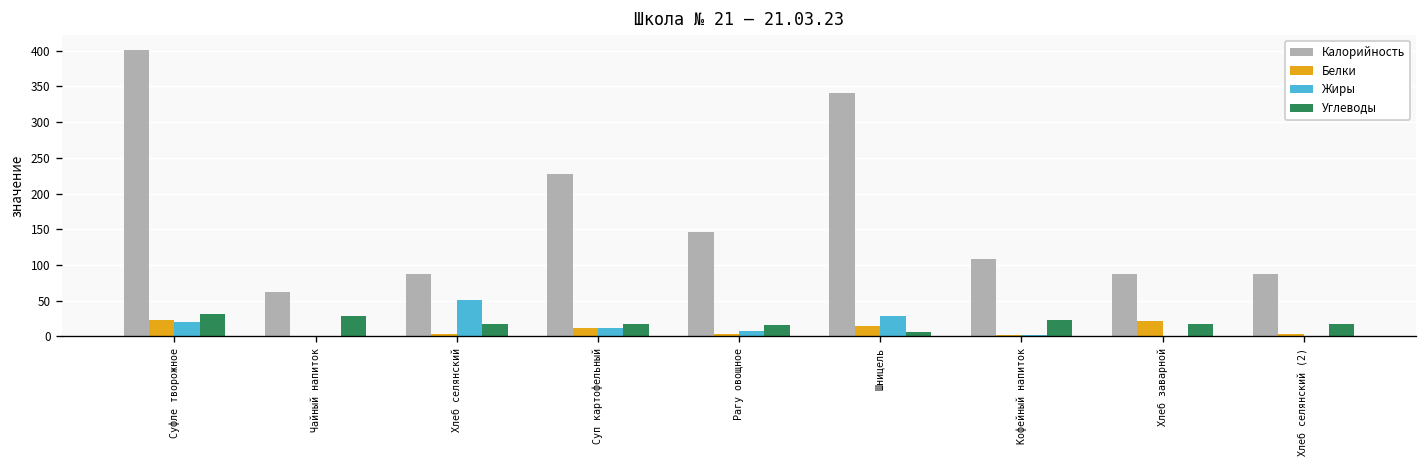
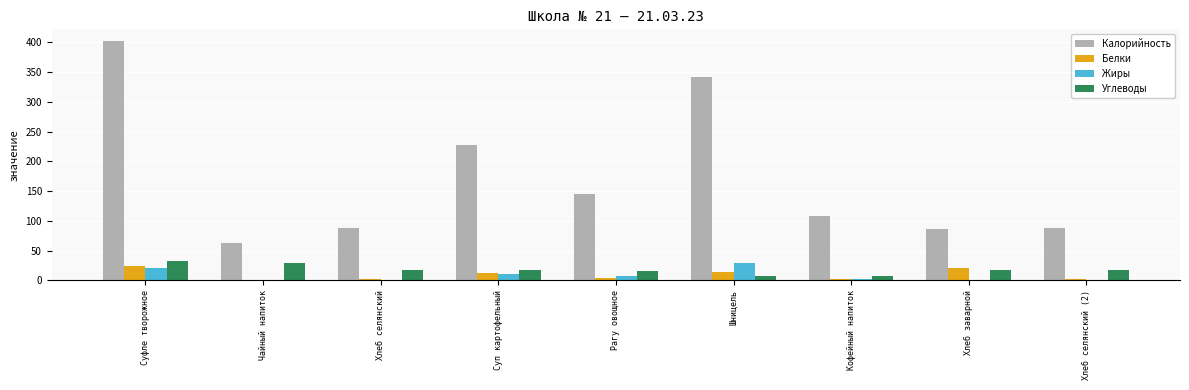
Жиры, Хлеб селянский: 50 -> 0
Углеводы, Кофейный напиток: 20 -> 10
